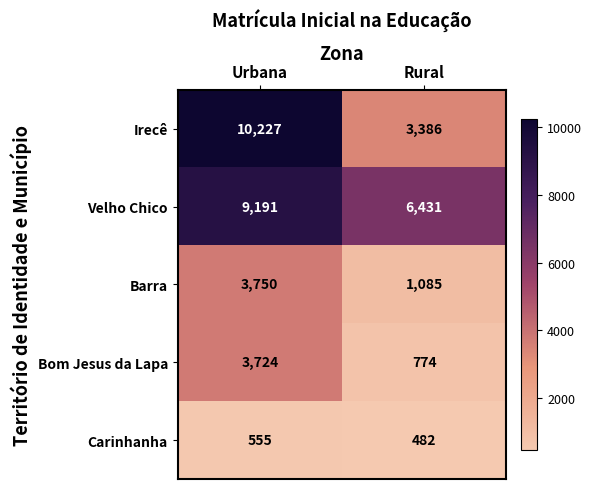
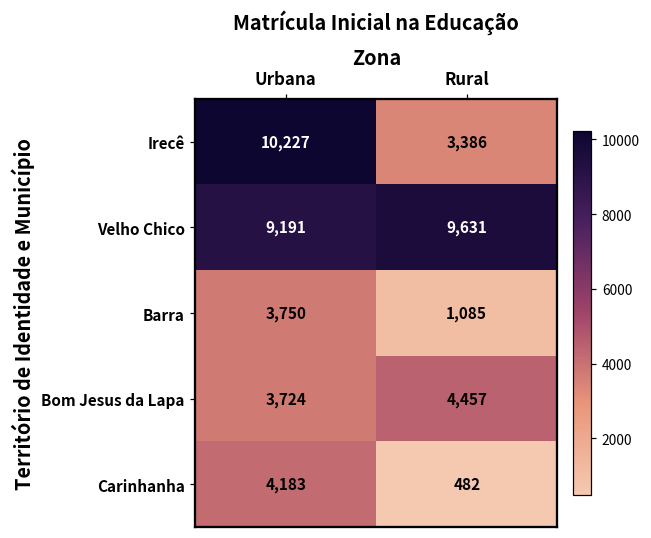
Velho Chico, Rural: 6,431 -> 9,631
Bom Jesus da Lapa, Rural: 774 -> 4,457
Carinhanha, Urbana: 555 -> 4,183
